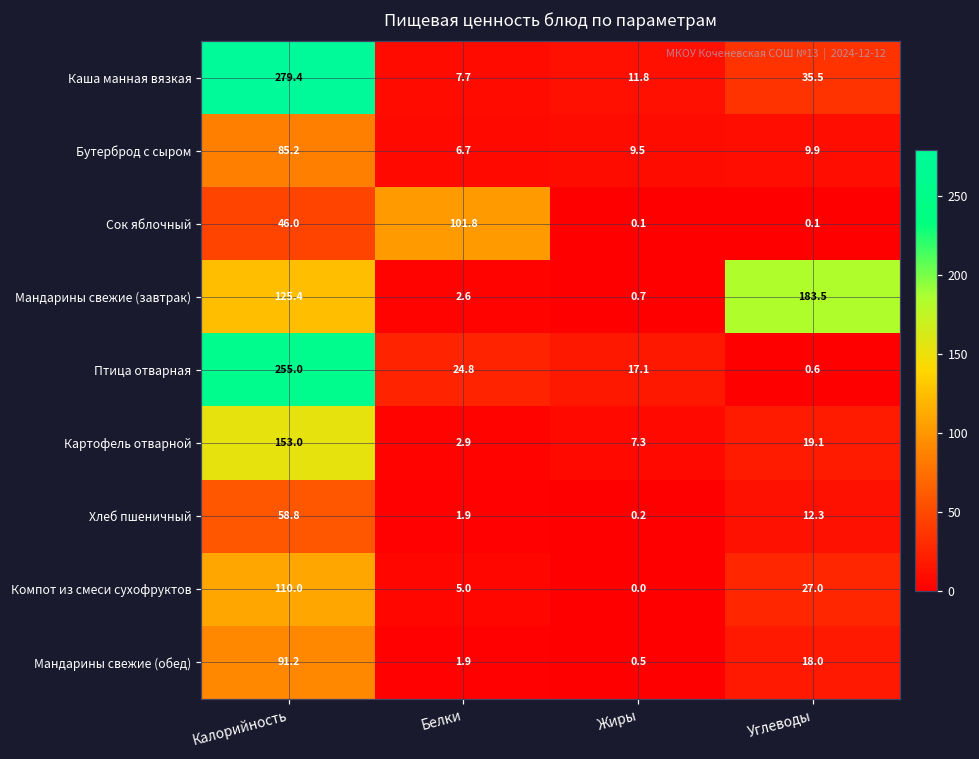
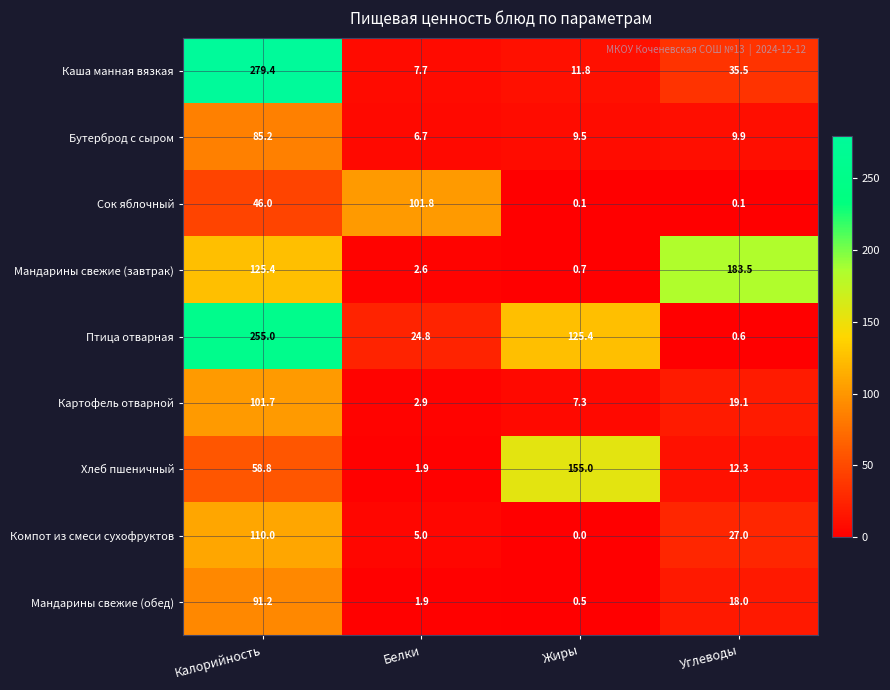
Птица отварная, Жиры: 17.1 -> 125.4
Картофель отварной, Калорийность: 153.0 -> 101.7
Хлеб пшеничный, Жиры: 0.2 -> 155.0
